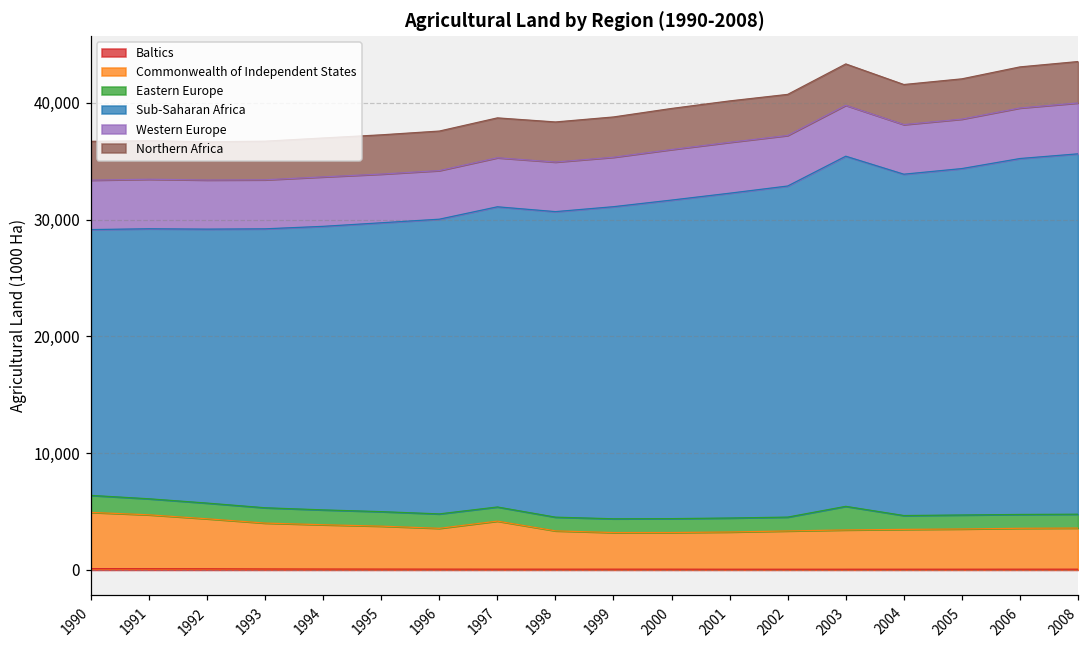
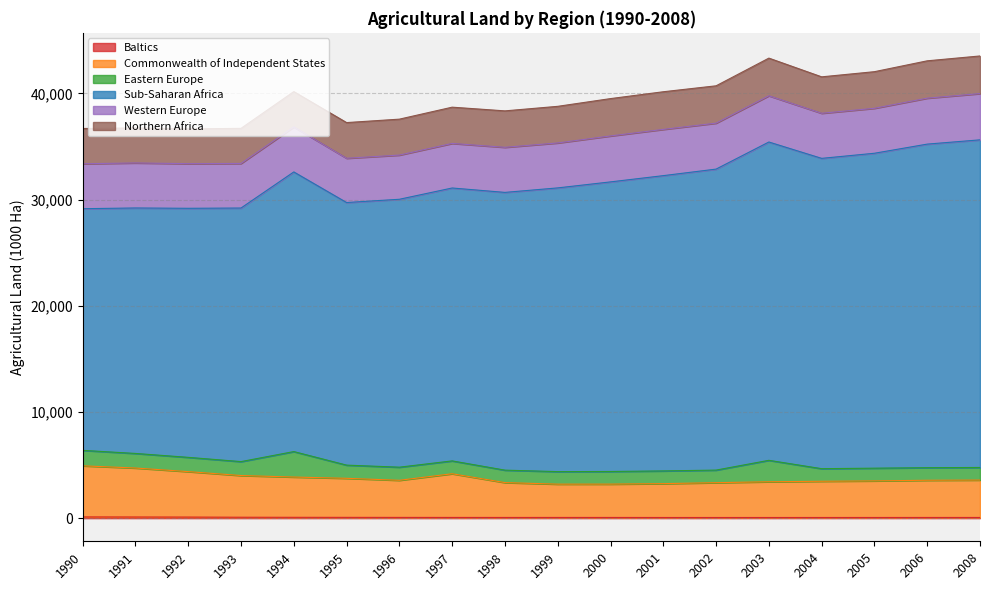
Eastern Europe, 1994: 1,300 -> 2,400
Sub-Saharan Africa, 1994: 24,300 -> 26,300
